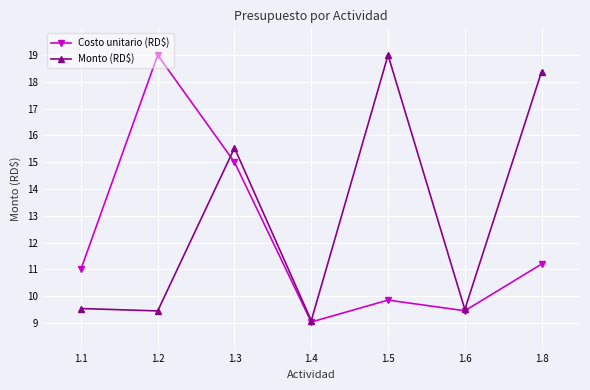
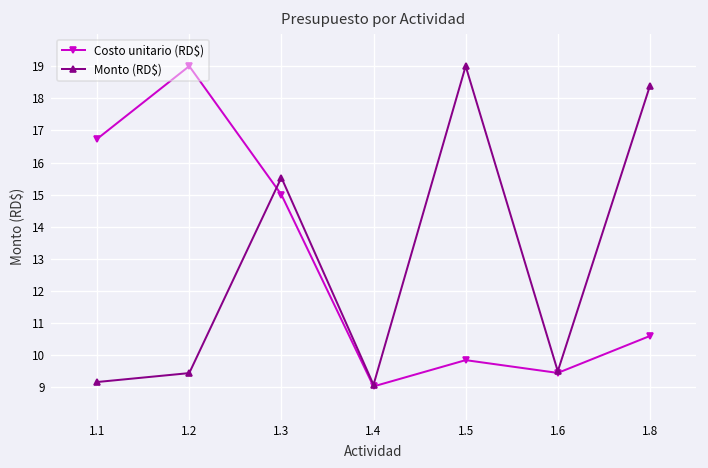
Costo unitario (RD$), 1.1: 11.0 -> 16.7
Monto (RD$), 1.1: 9.5 -> 9.2
Costo unitario (RD$), 1.8: 11.2 -> 10.6
